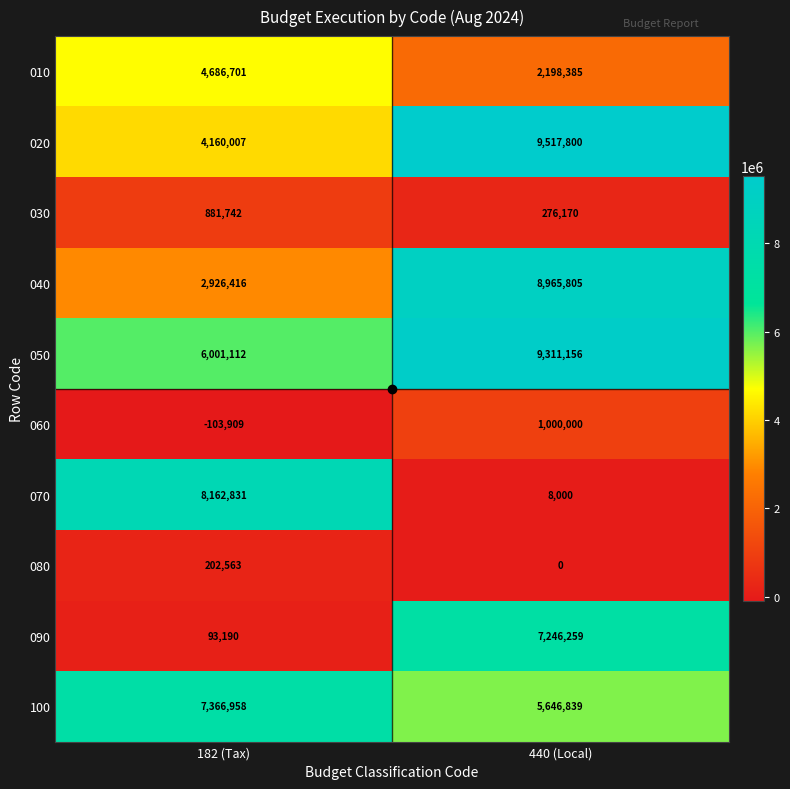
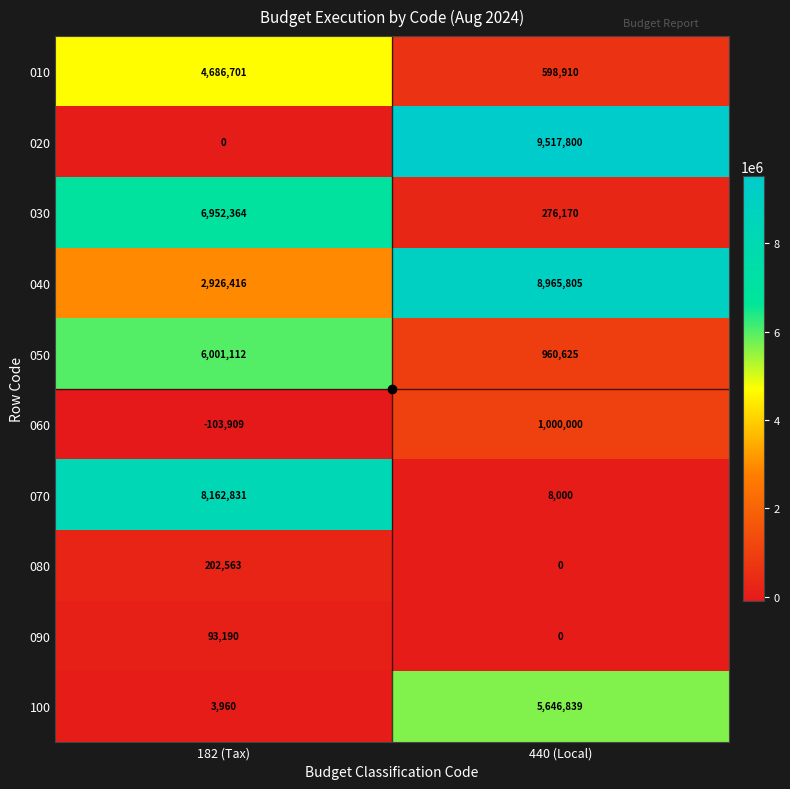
010, 440 (Local): 2,198,385 -> 598,910
020, 182 (Tax): 4,160,007 -> 0
030, 182 (Tax): 881,742 -> 6,952,364
050, 440 (Local): 9,311,156 -> 960,625
090, 440 (Local): 7,246,259 -> 0
100, 182 (Tax): 7,366,958 -> 3,960
